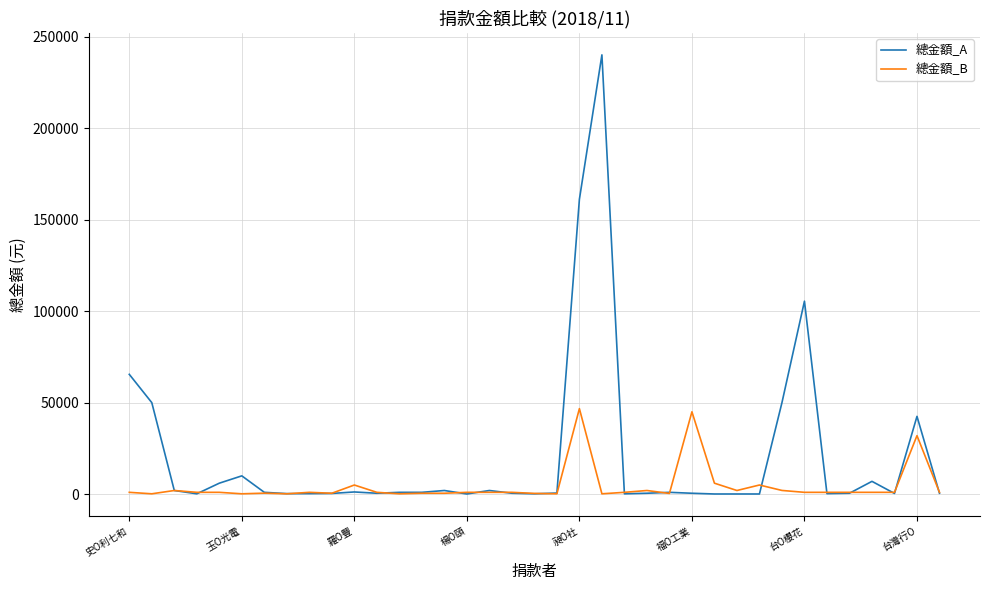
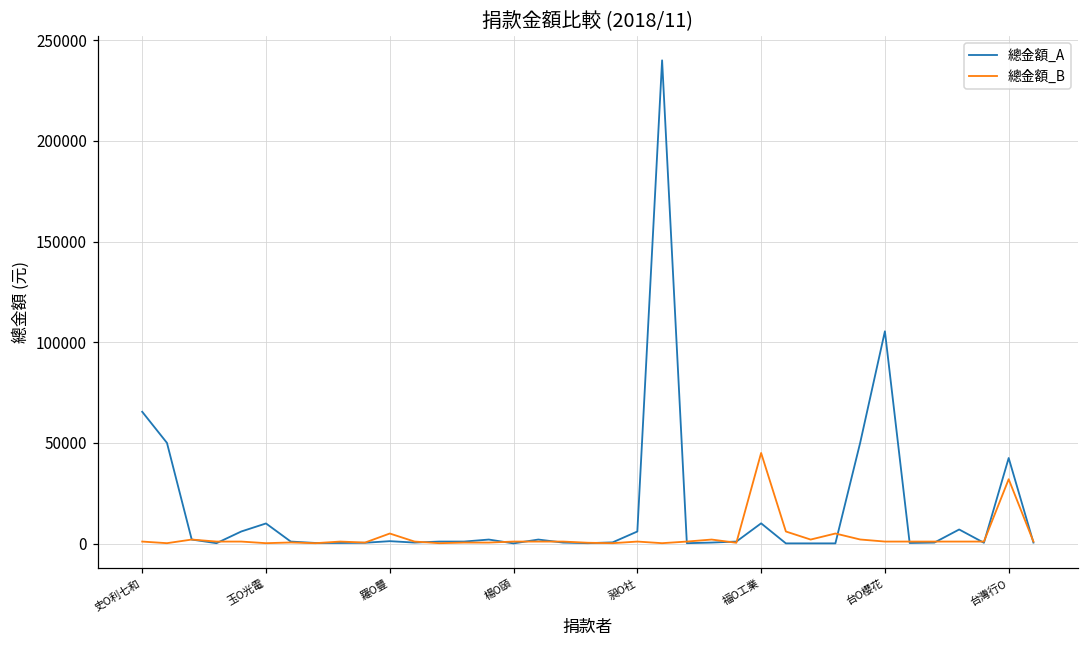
總金額_A, 昶O社: 161000 -> 6000
總金額_B, 昶O社: 47000 -> 1000
總金額_A, 福O工業: 1000 -> 10000
